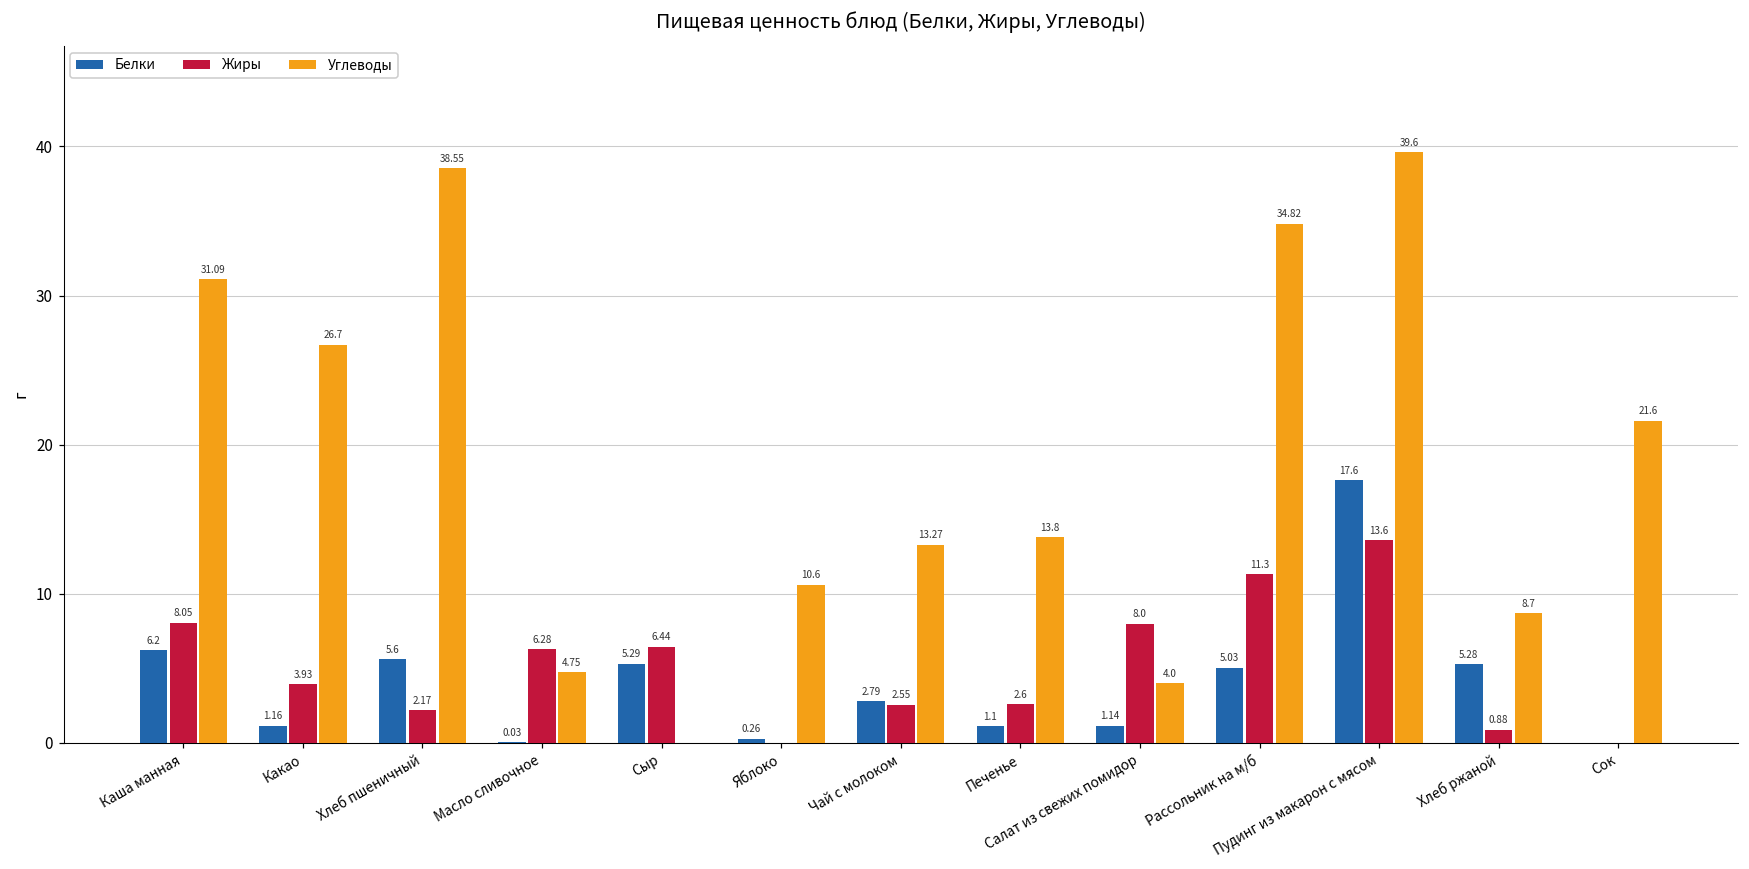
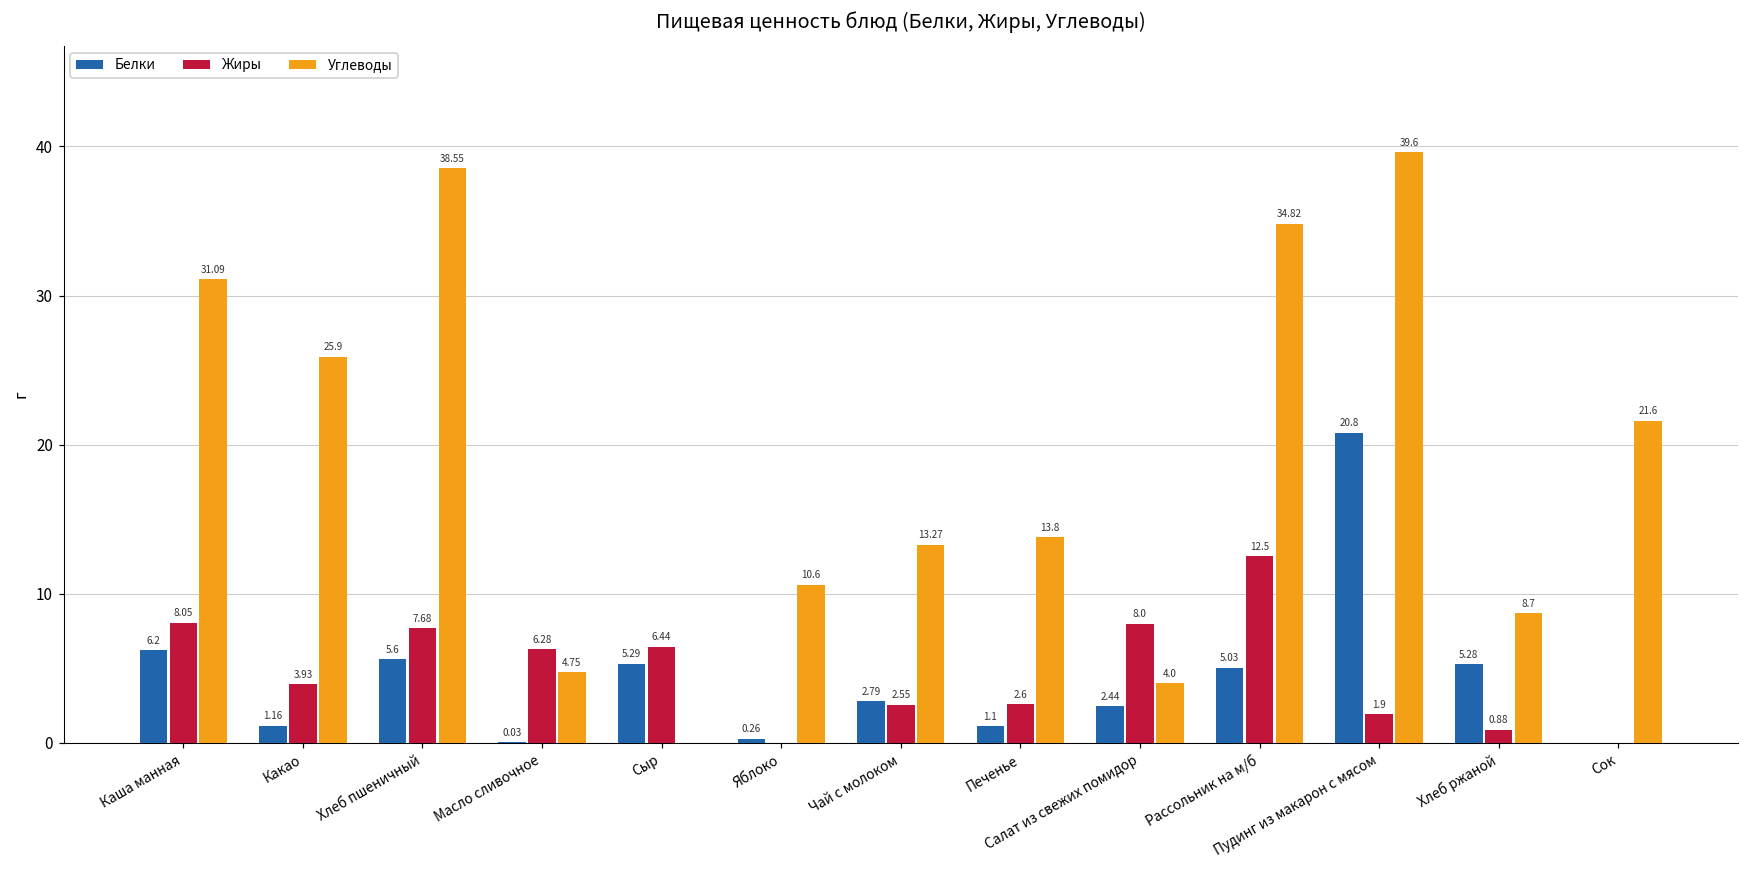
Углеводы, Какао: 26.7 -> 25.9
Жиры, Хлеб пшеничный: 2.17 -> 7.68
Белки, Салат из свежих помидор: 1.14 -> 2.44
Жиры, Рассольник на м/б: 11.3 -> 12.5
Белки, Пудинг из макарон с мясом: 17.6 -> 20.8
Жиры, Пудинг из макарон с мясом: 13.6 -> 1.9
